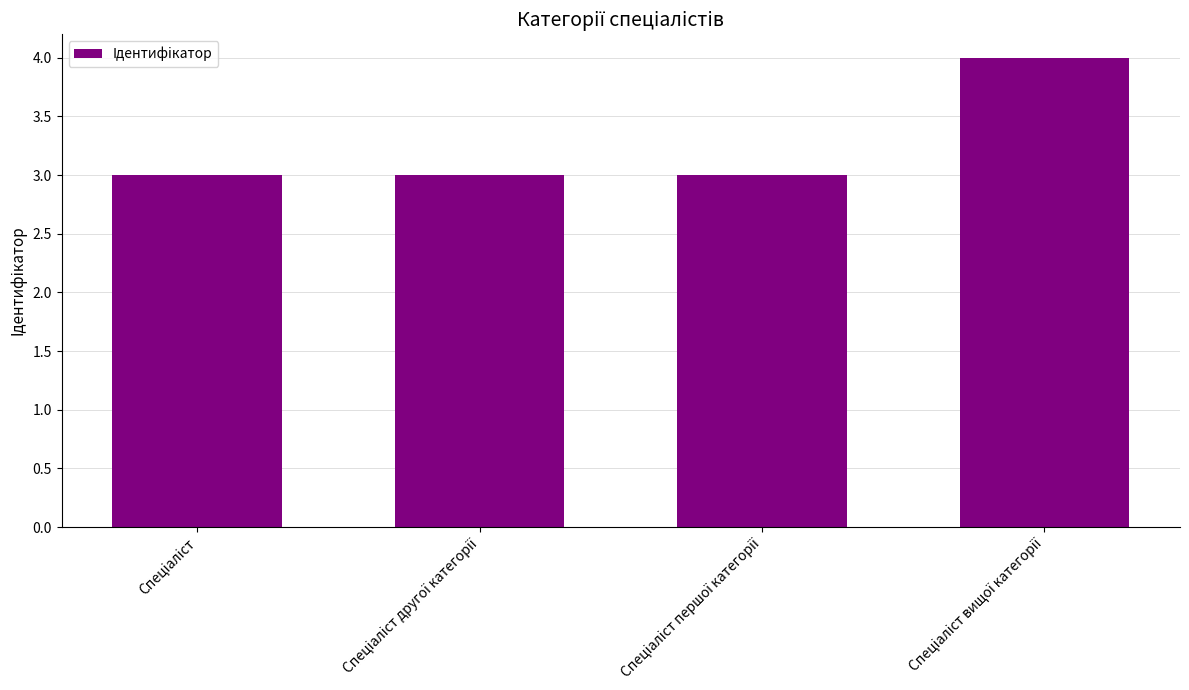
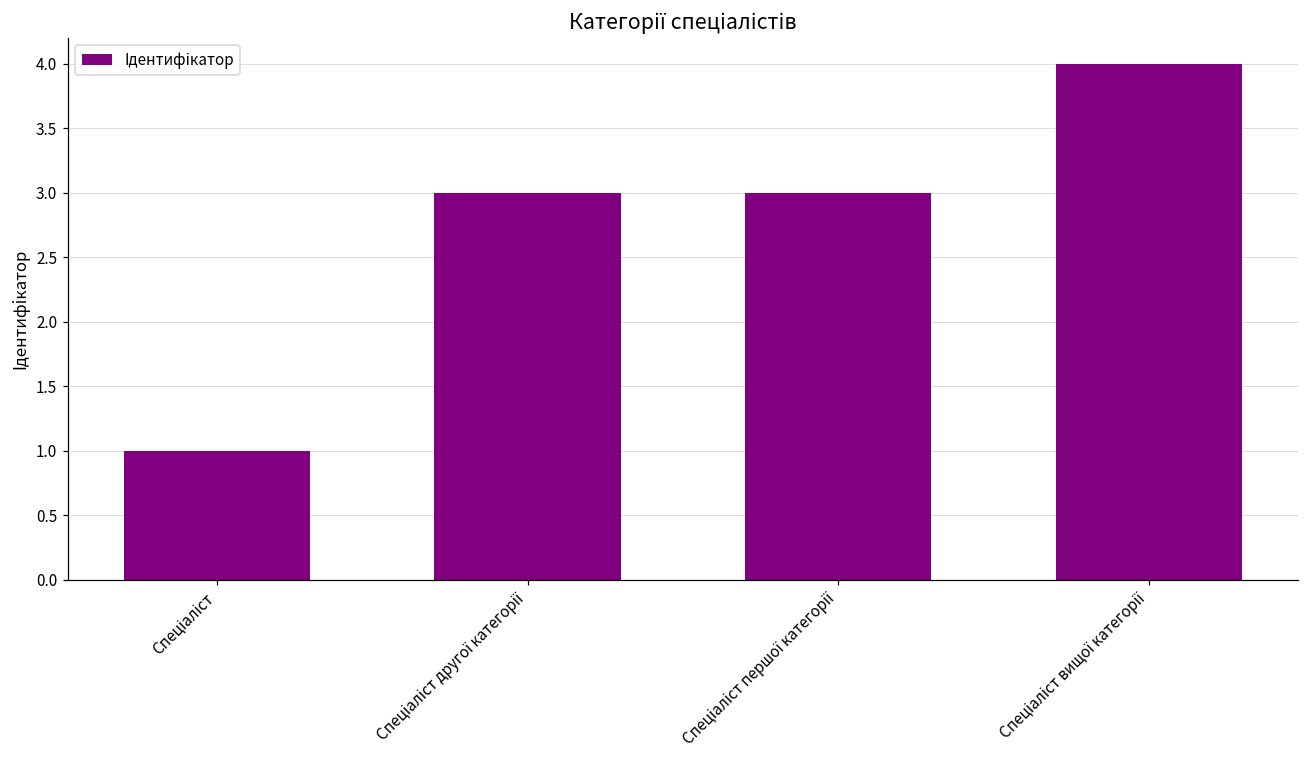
Спеціаліст: 3 -> 1
